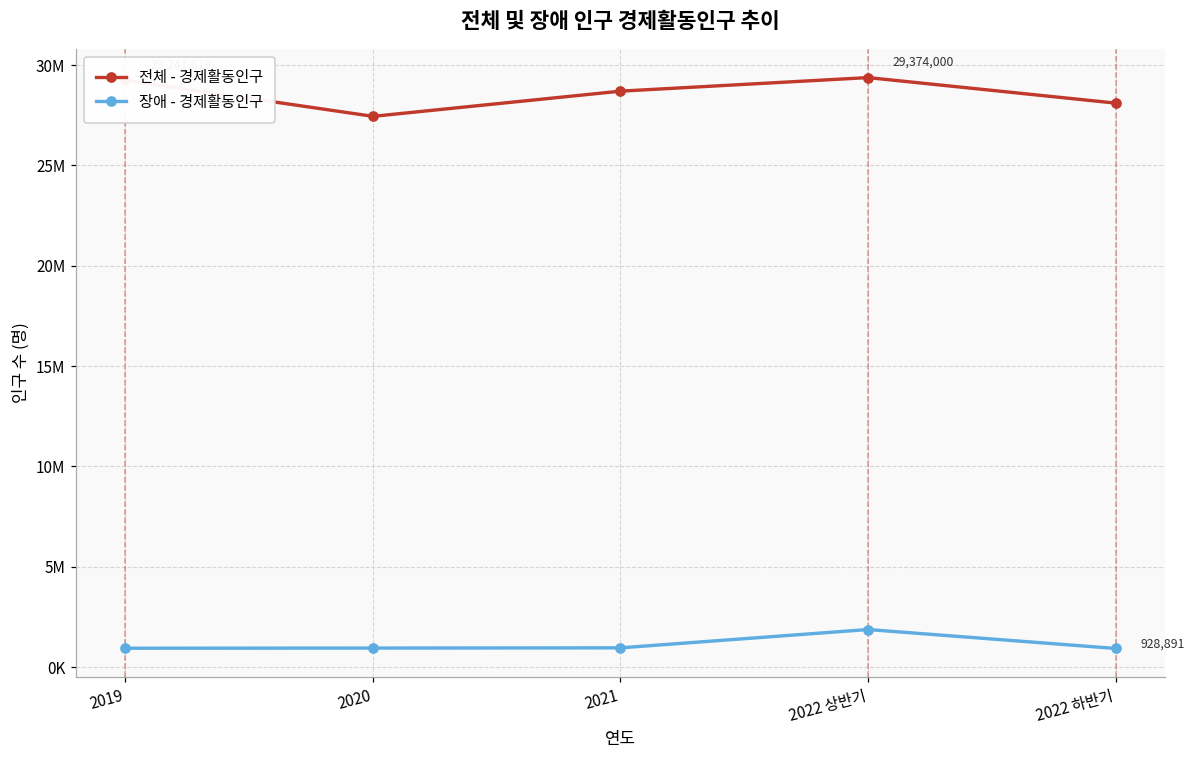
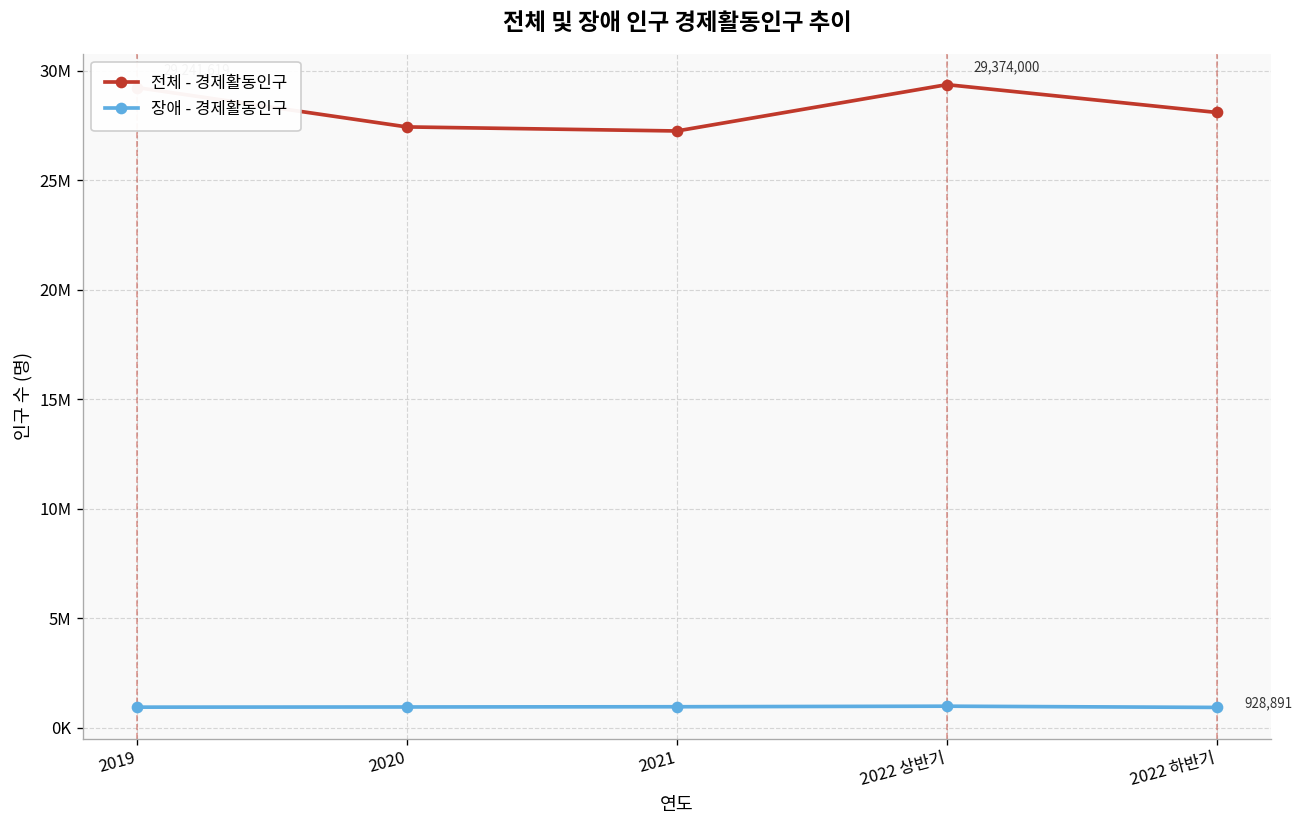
전체 - 경제활동인구, 2021: 28700000 -> 27300000
장애 - 경제활동인구, 2022 상반기: 1900000 -> 1000000
